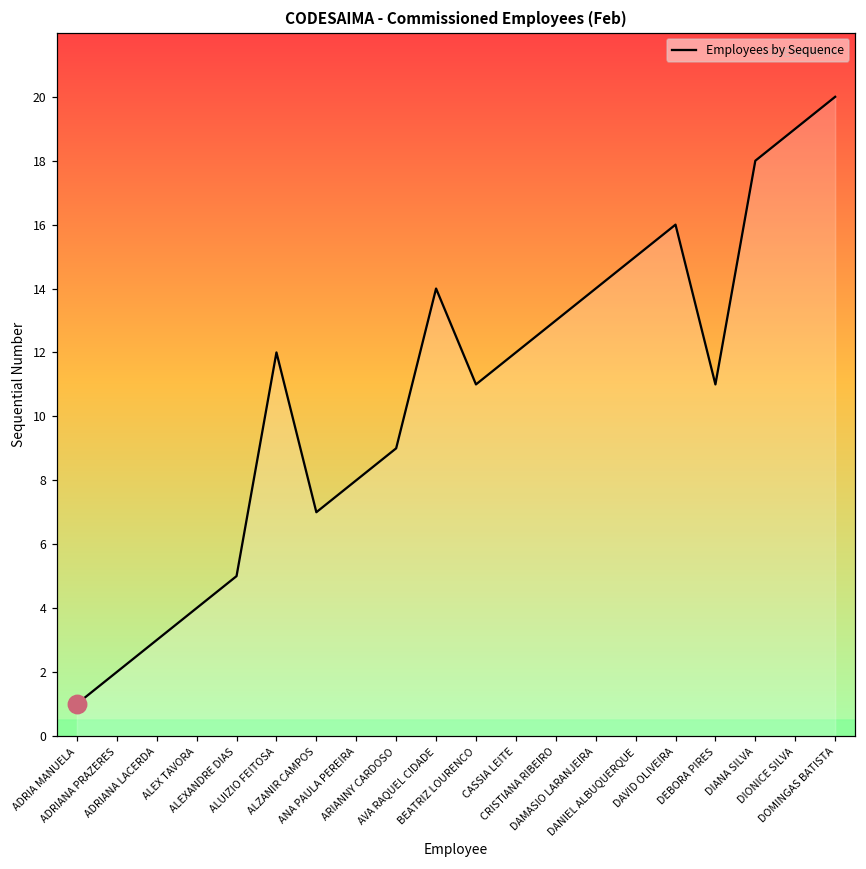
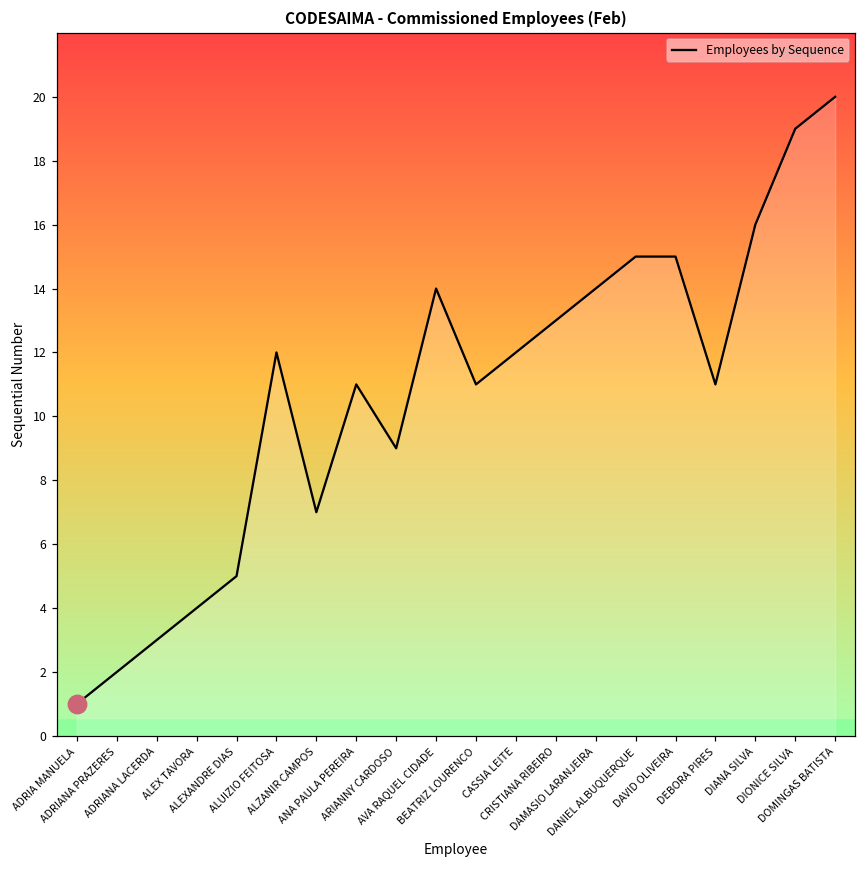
Employees by Sequence, ANA PAULA PEREIRA: 8 -> 11
Employees by Sequence, DAVID OLIVEIRA: 16 -> 15
Employees by Sequence, DIANA SILVA: 18 -> 16
